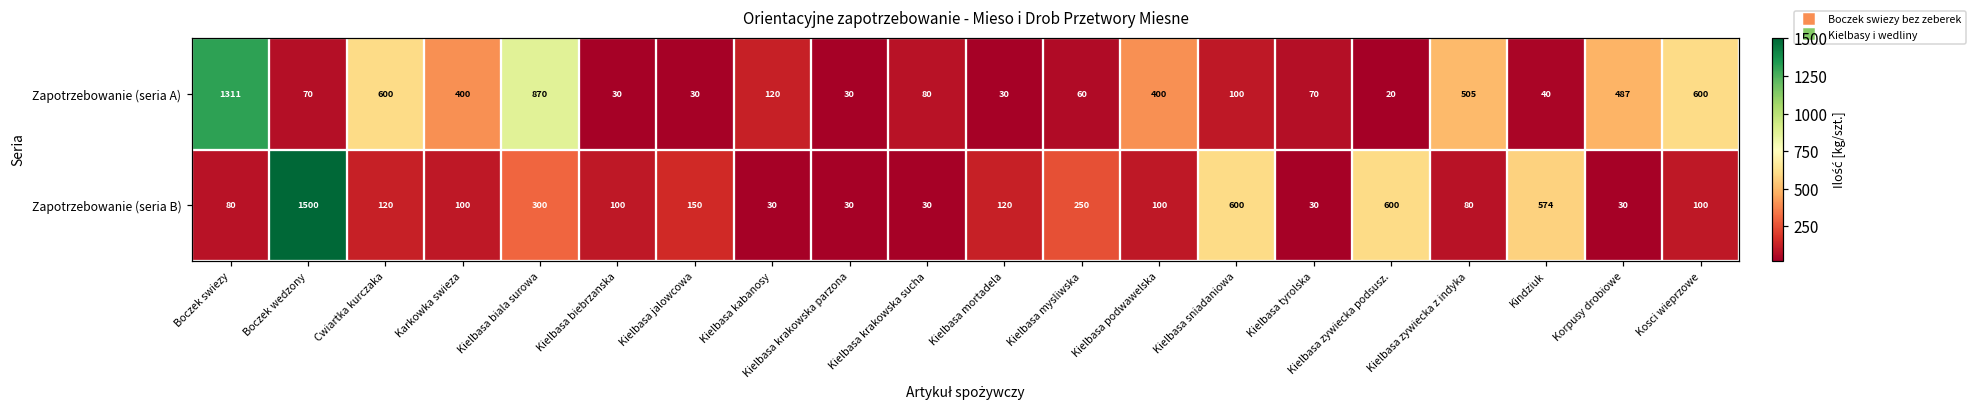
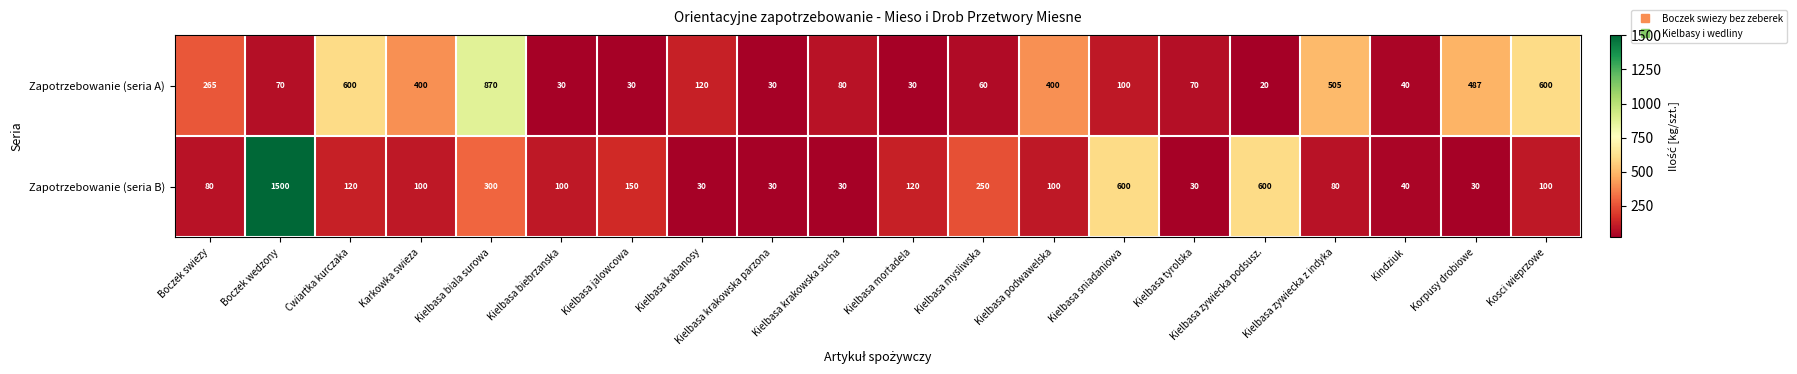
Zapotrzebowanie (seria A), Boczek swiezy: 1311 -> 265
Zapotrzebowanie (seria B), Kindziuk: 574 -> 40
